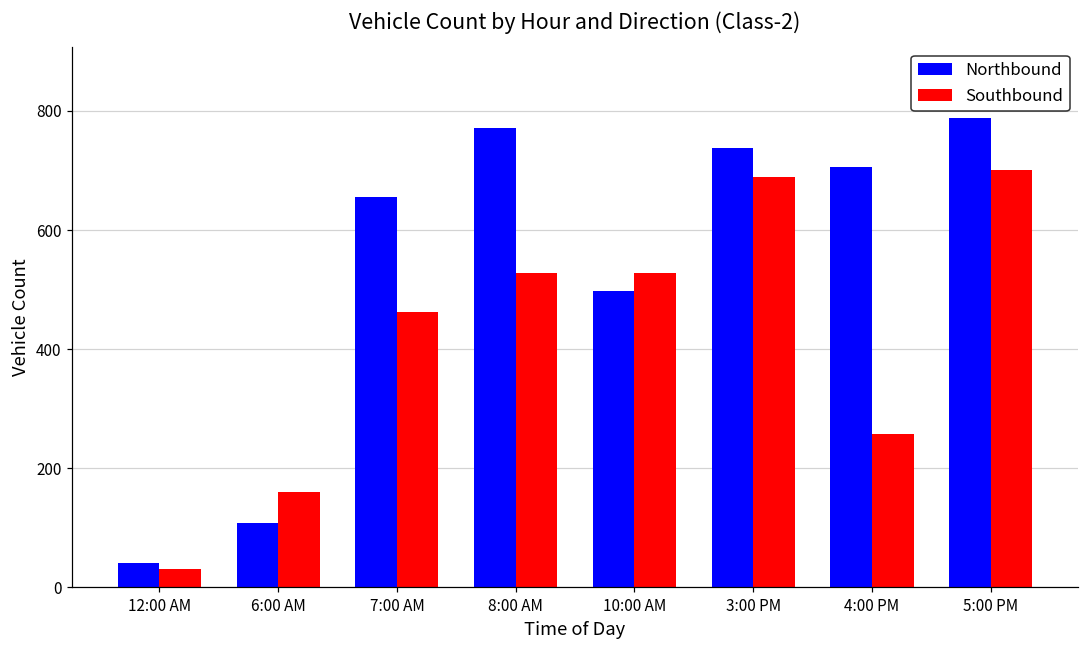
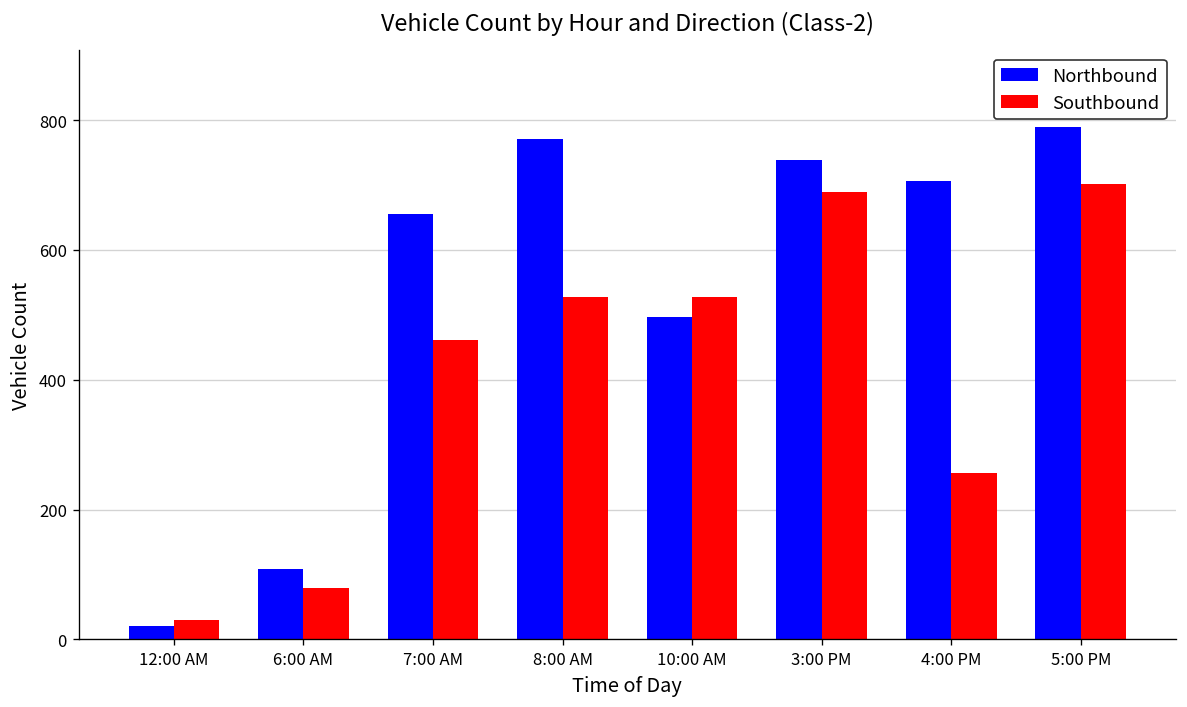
Northbound, 12:00 AM: 40 -> 20
Southbound, 6:00 AM: 160 -> 80
